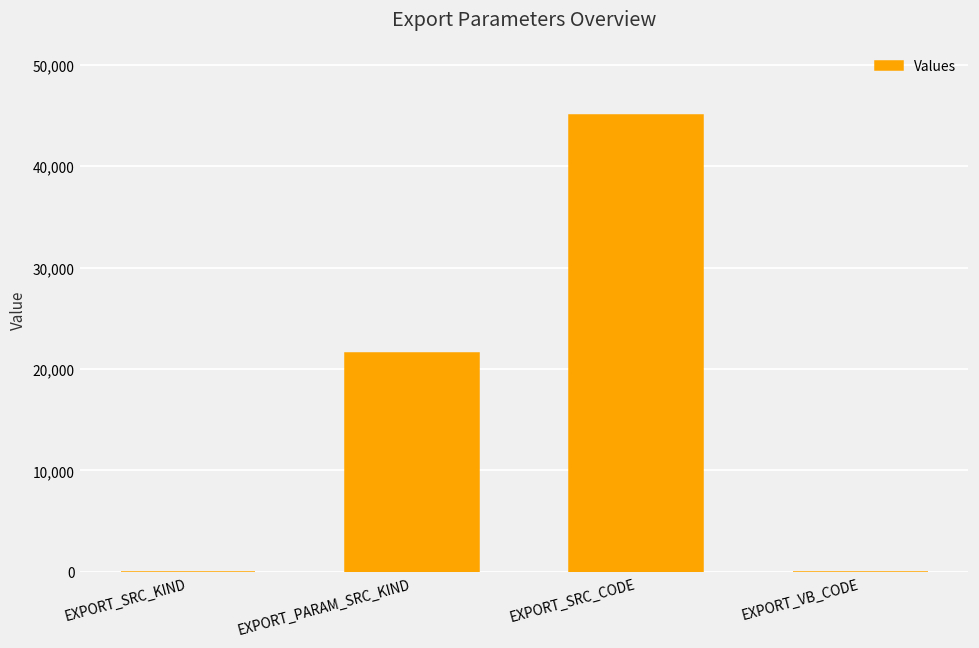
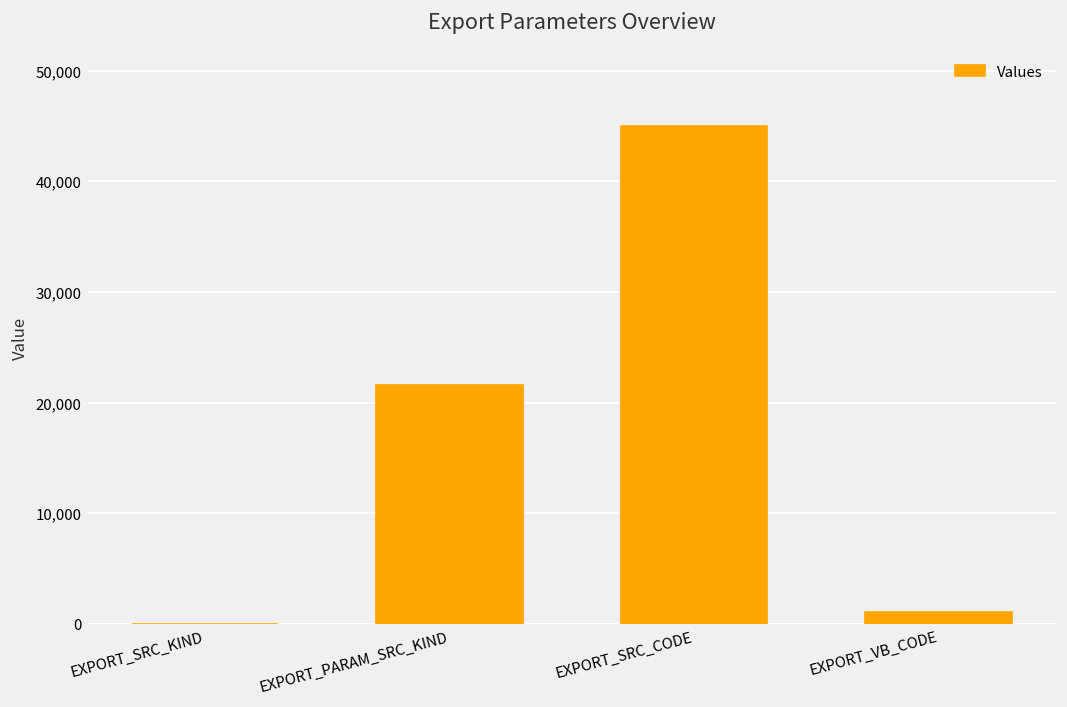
EXPORT_VB_CODE: 0 -> 1,000
